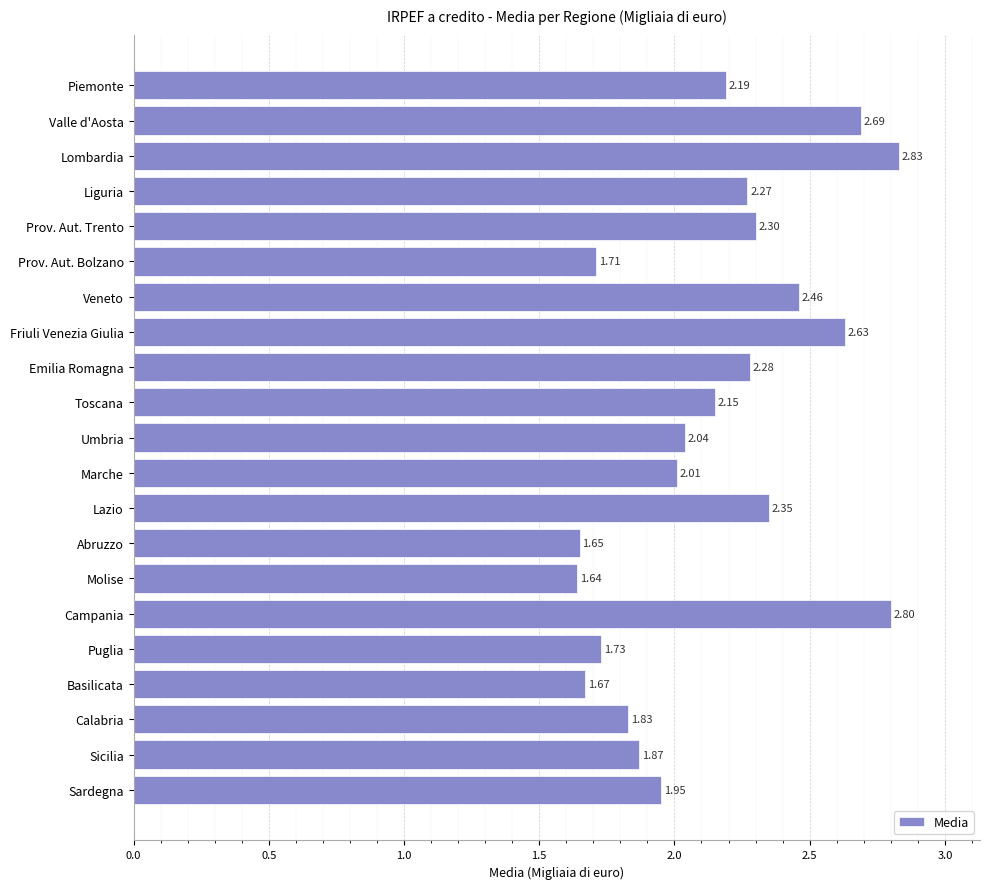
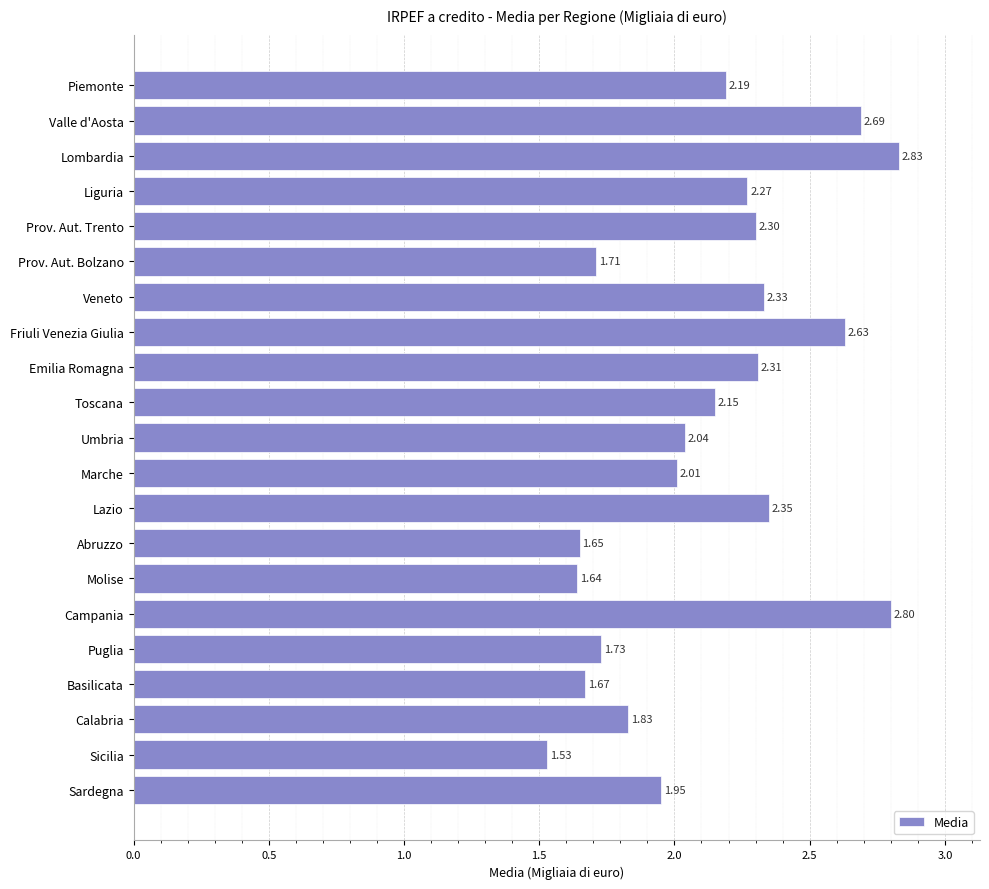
Veneto: 2.46 -> 2.33
Emilia Romagna: 2.28 -> 2.31
Sicilia: 1.87 -> 1.53
